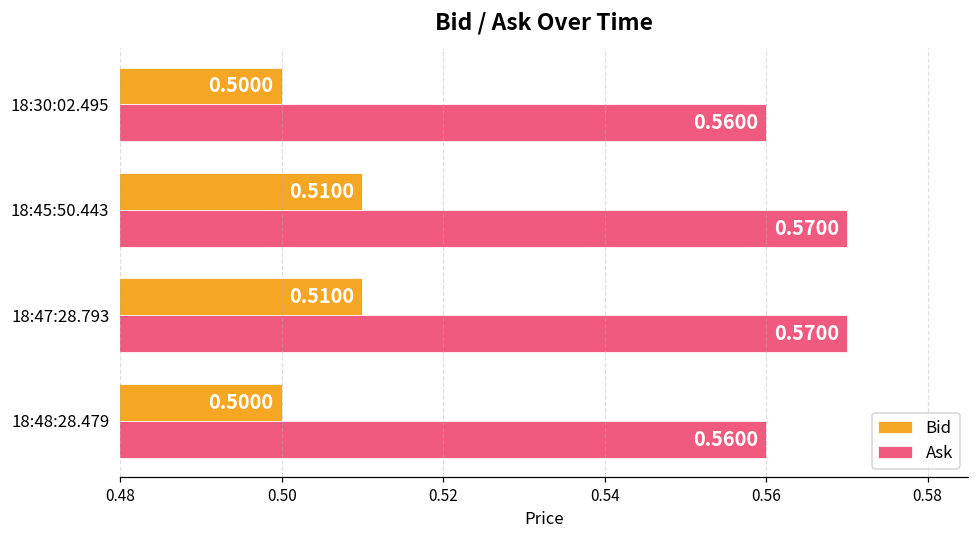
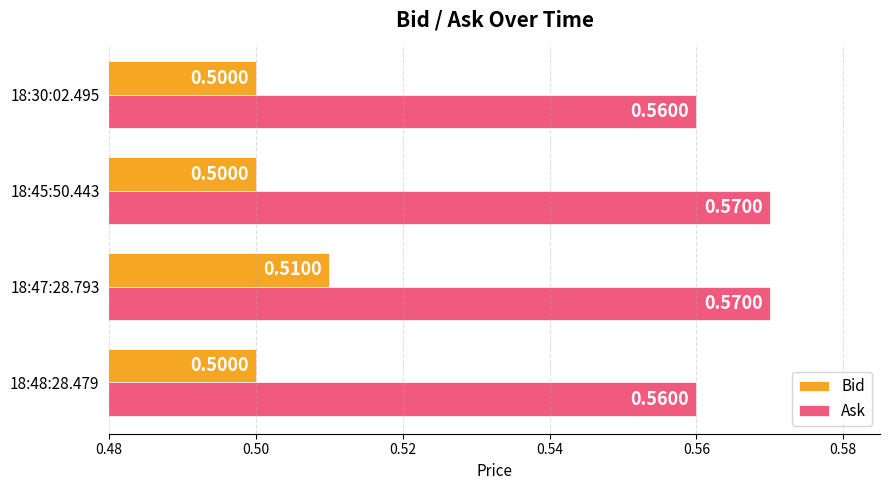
Bid, 18:45:50.443: 0.5100 -> 0.5000
